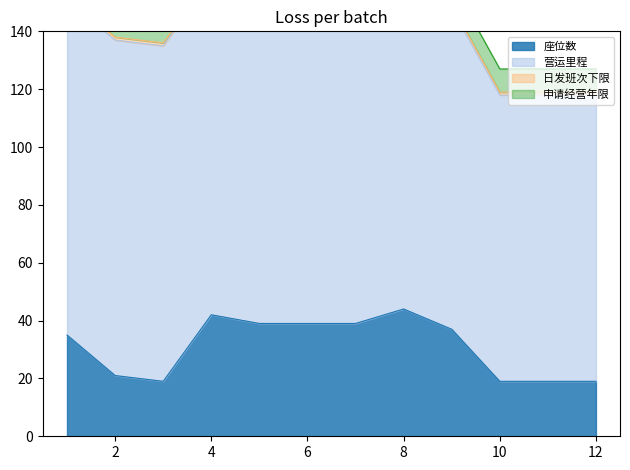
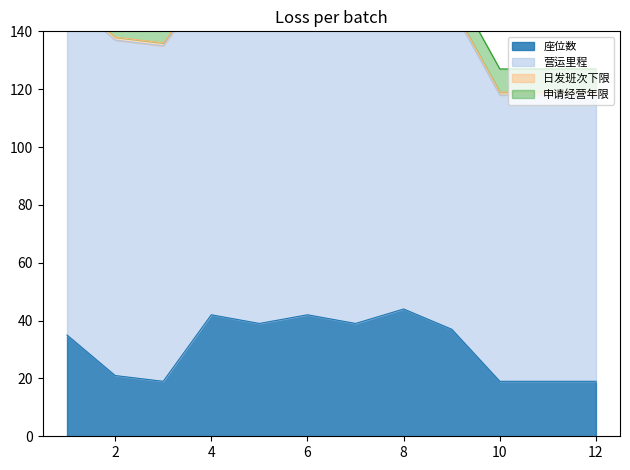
座位数, 6: 39 -> 42
